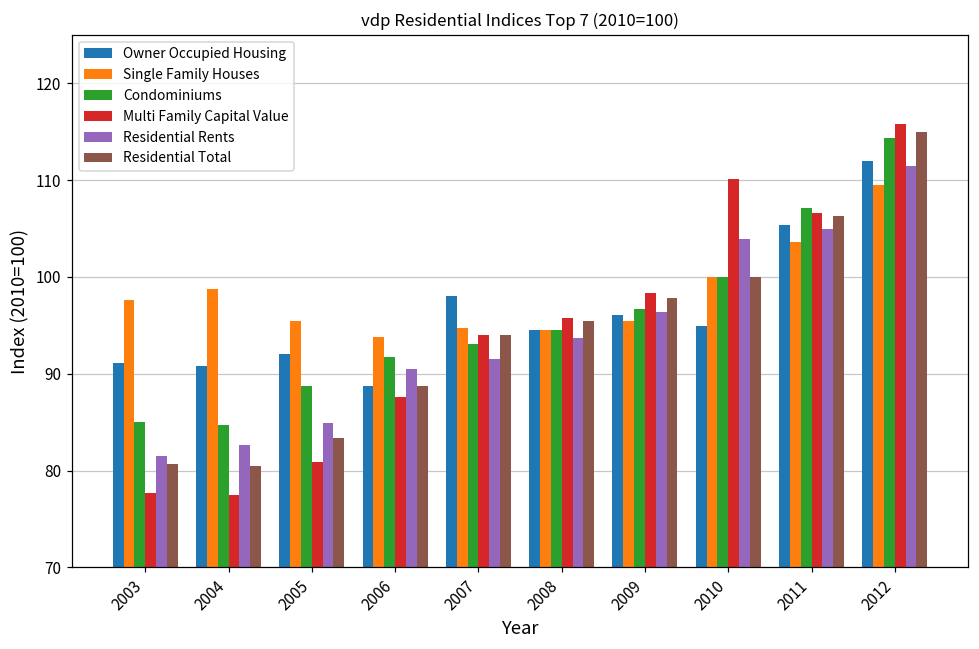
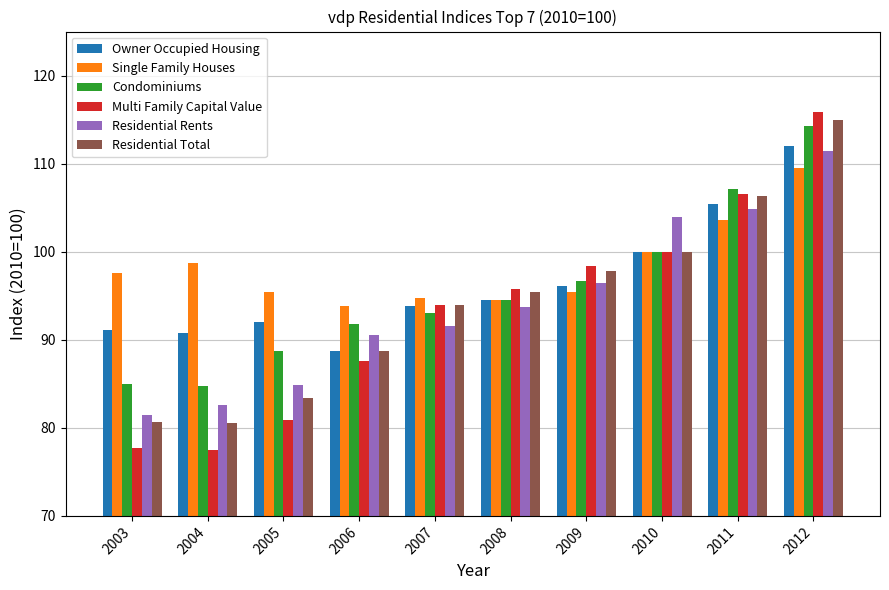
Owner Occupied Housing, 2007: 98 -> 94
Owner Occupied Housing, 2010: 95 -> 100
Multi Family Capital Value, 2010: 110 -> 100
